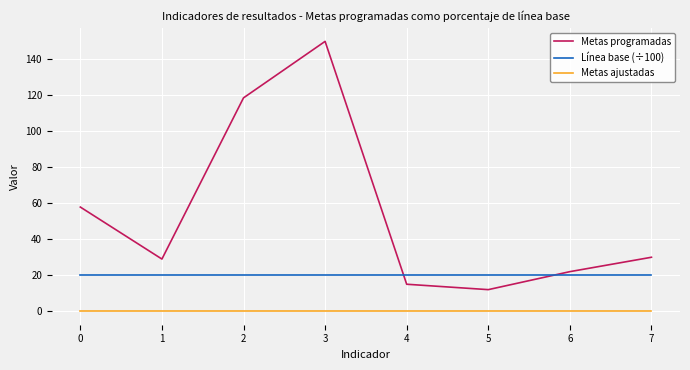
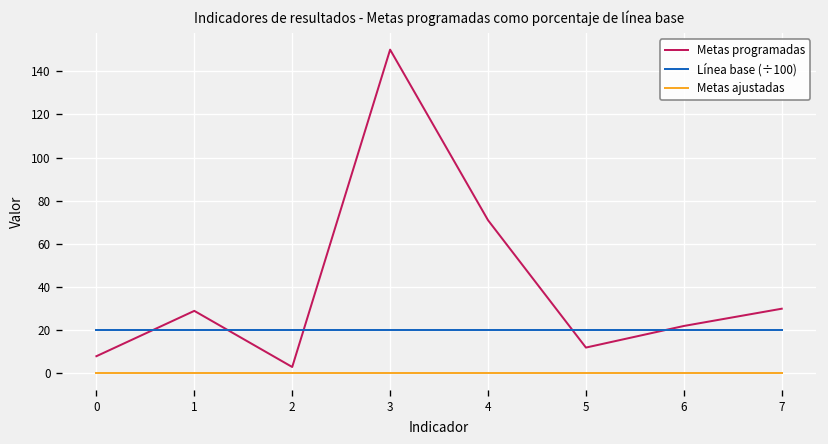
Metas programadas, 0: 58 -> 8
Metas programadas, 2: 119 -> 3
Metas programadas, 4: 15 -> 71
